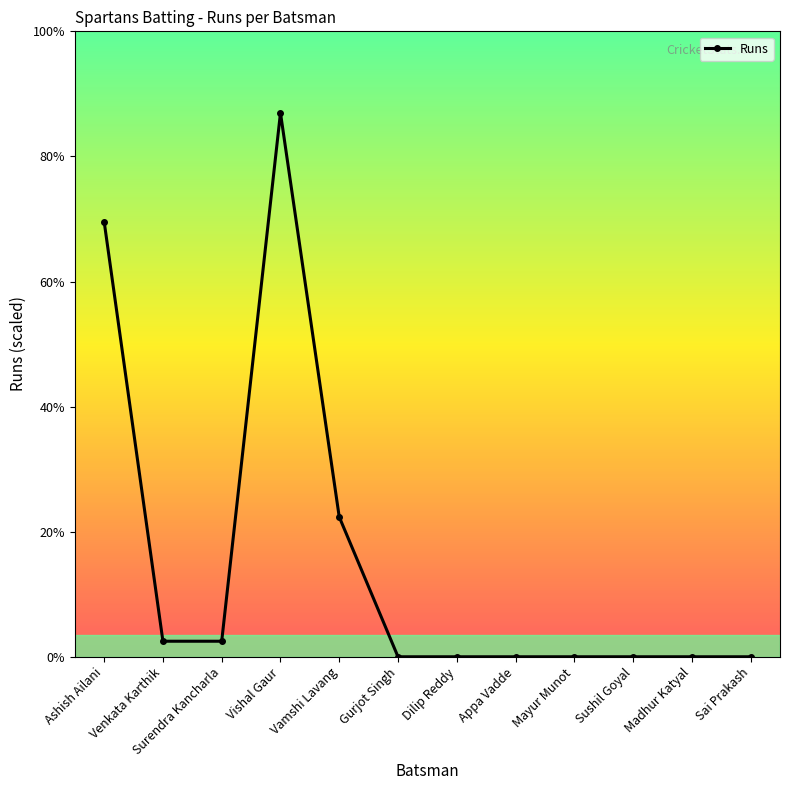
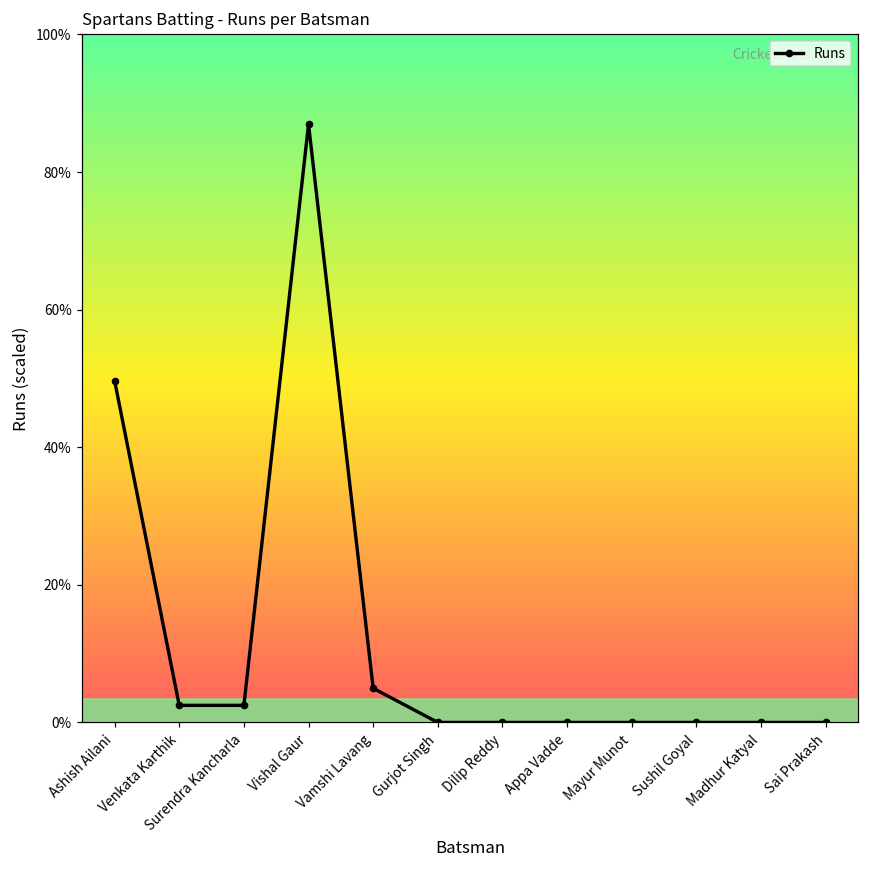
Ashish Ailani: 70% -> 50%
Vamshi Lavang: 22% -> 5%
